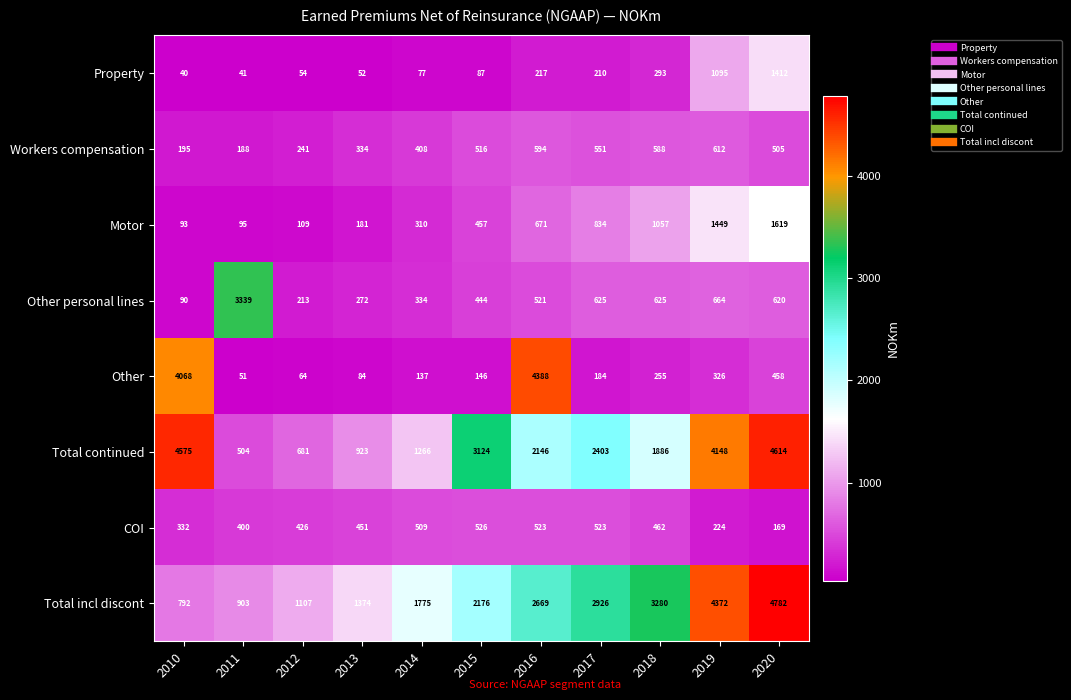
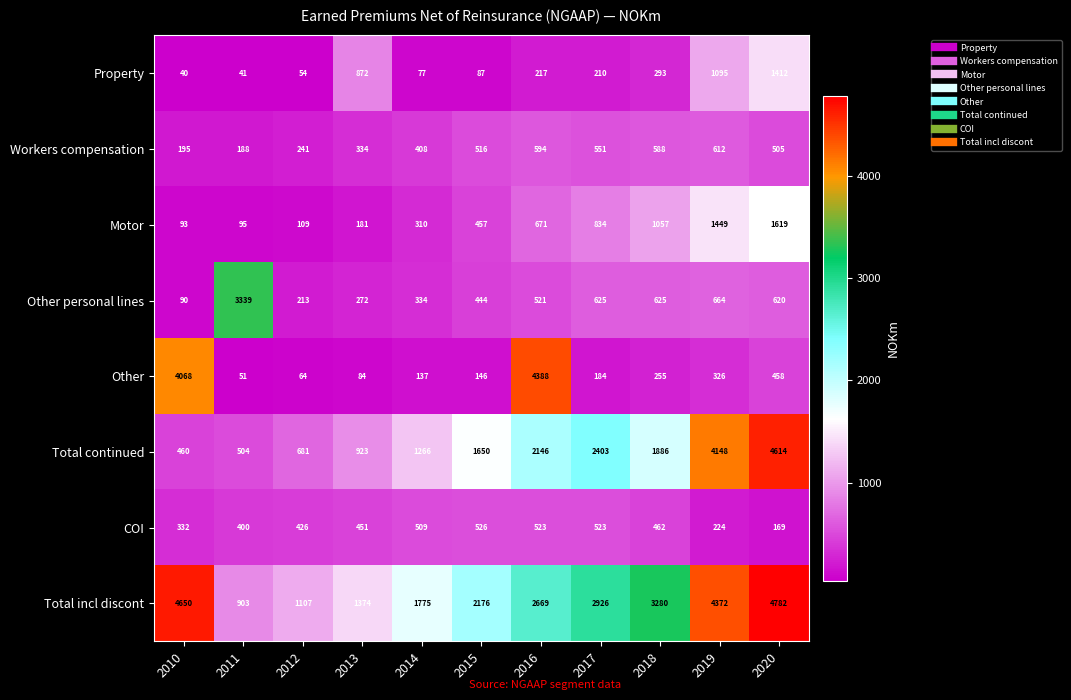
Property, 2013: 52 -> 872
Total continued, 2010: 4575 -> 460
Total continued, 2015: 3124 -> 1650
Total incl discont, 2010: 792 -> 4650
